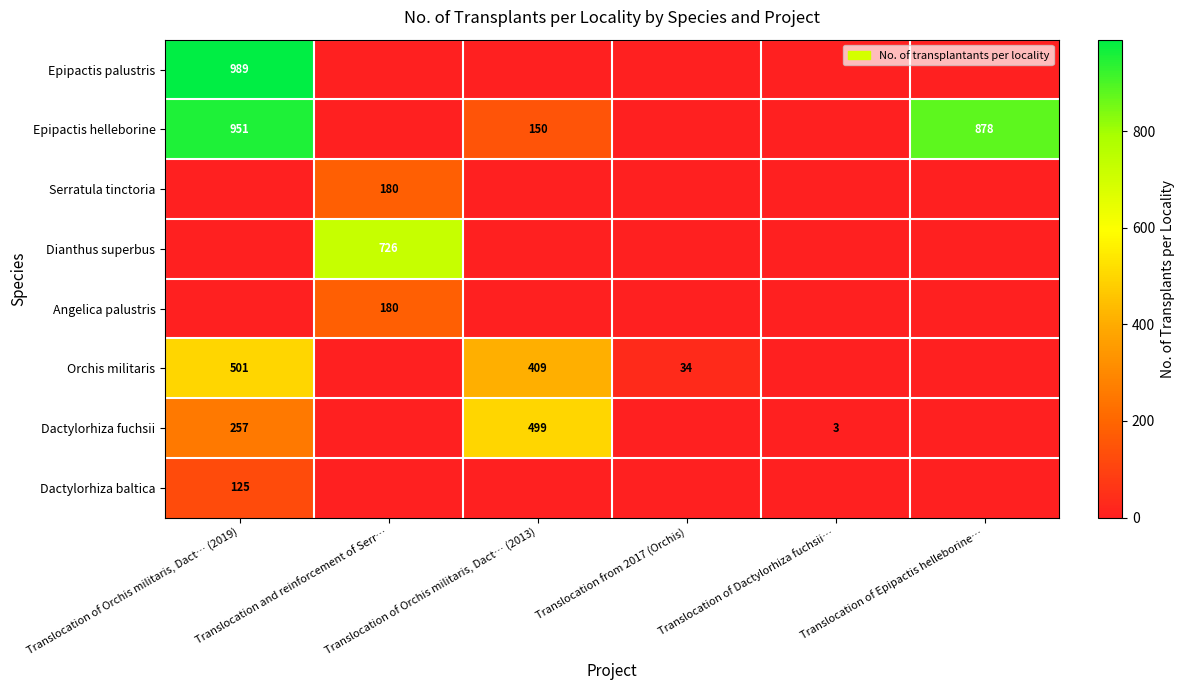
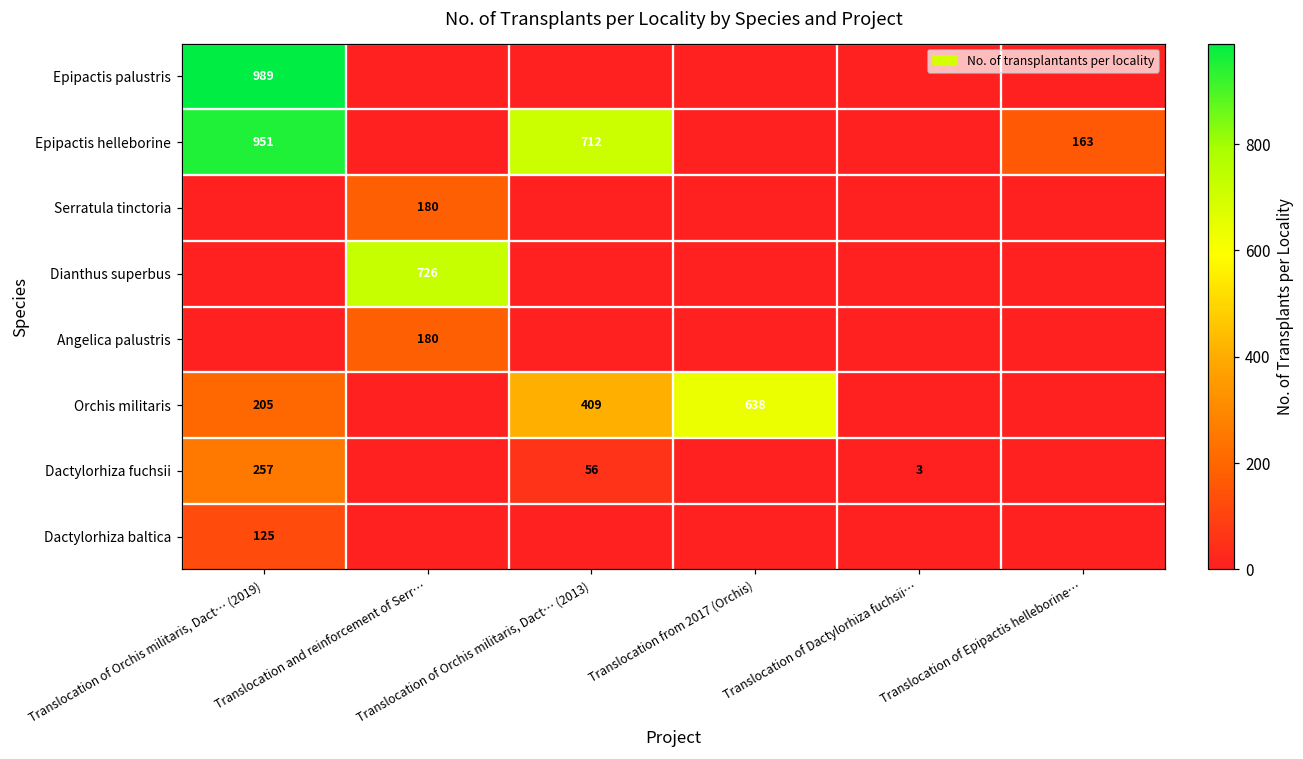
Epipactis helleborine, Translocation of Orchis militaris, Dact… (2013): 150 -> 712
Epipactis helleborine, Translocation of Epipactis helleborine…: 878 -> 163
Orchis militaris, Translocation of Orchis militaris, Dact… (2019): 501 -> 205
Orchis militaris, Translocation from 2017 (Orchis): 34 -> 638
Dactylorhiza fuchsii, Translocation of Orchis militaris, Dact… (2013): 499 -> 56
